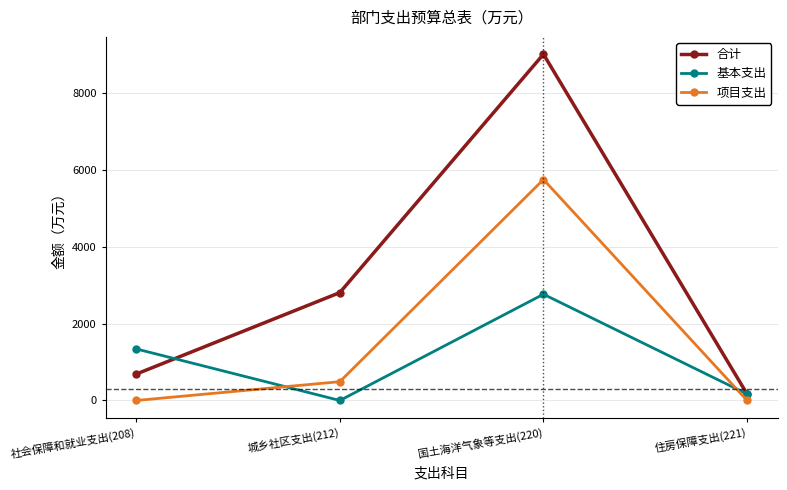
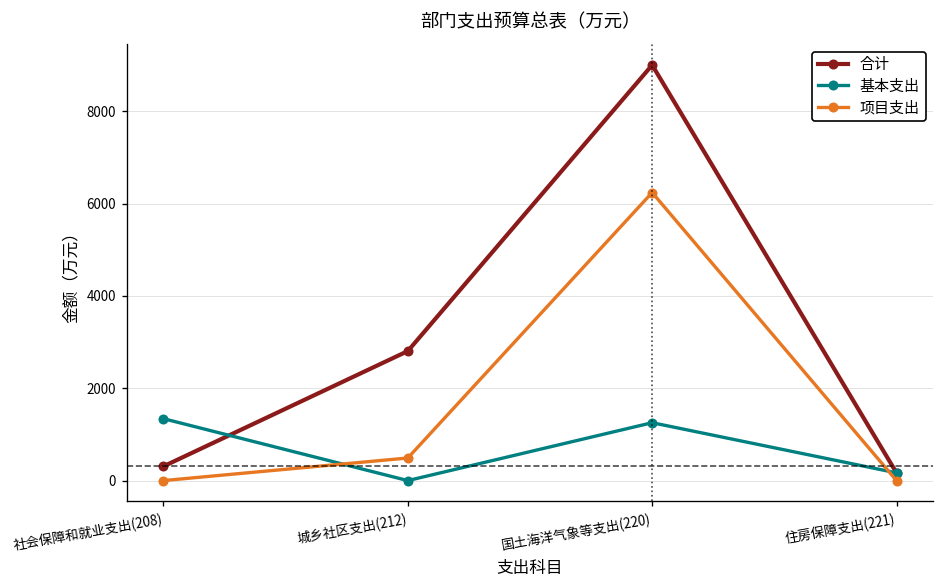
合计, 社会保障和就业支出(208): 700 -> 300
基本支出, 国土海洋气象等支出(220): 2800 -> 1300
项目支出, 国土海洋气象等支出(220): 5700 -> 6200
